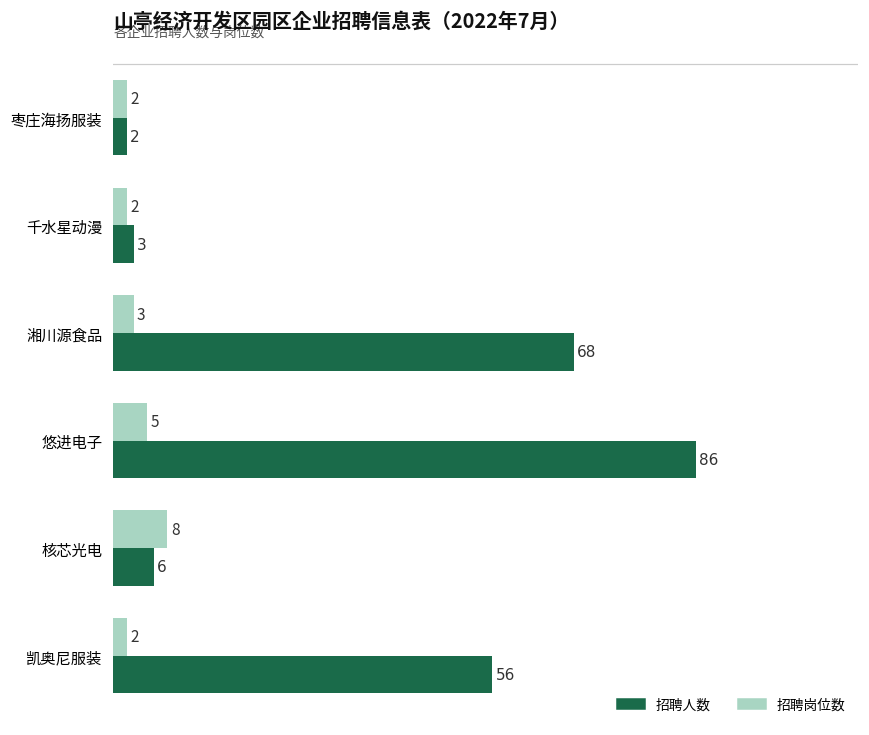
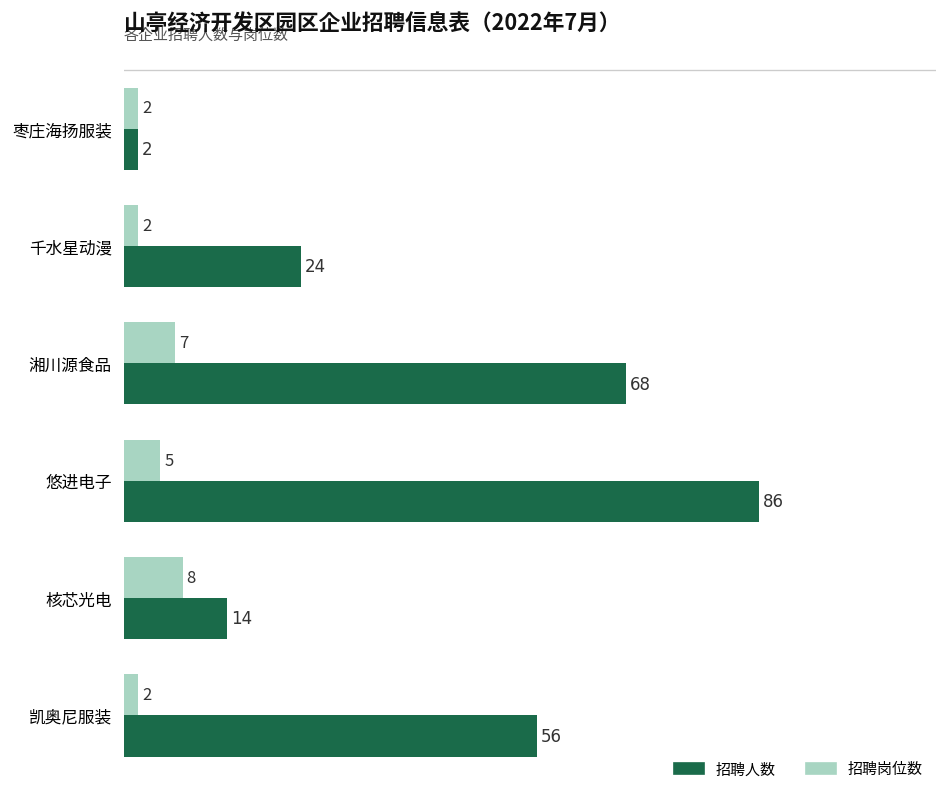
招聘人数, 千水星动漫: 3 -> 24
招聘岗位数, 湘川源食品: 3 -> 7
招聘人数, 核芯光电: 6 -> 14
